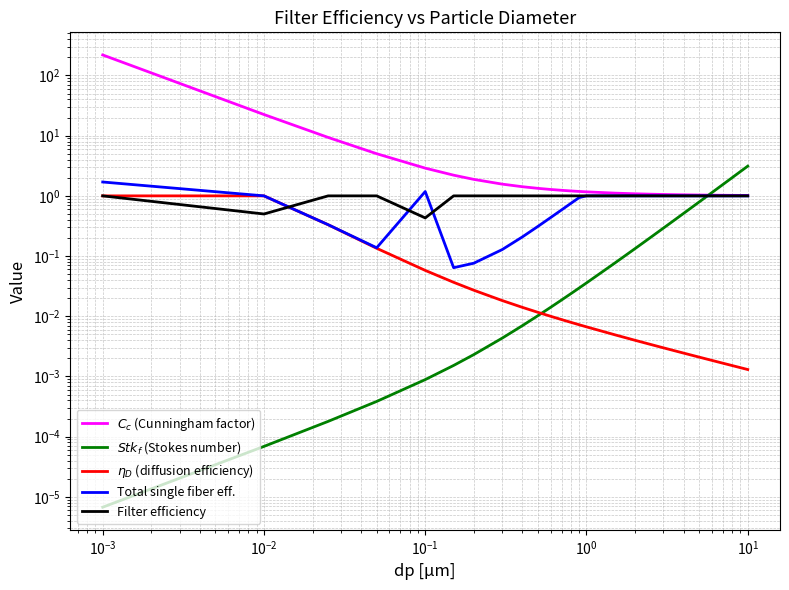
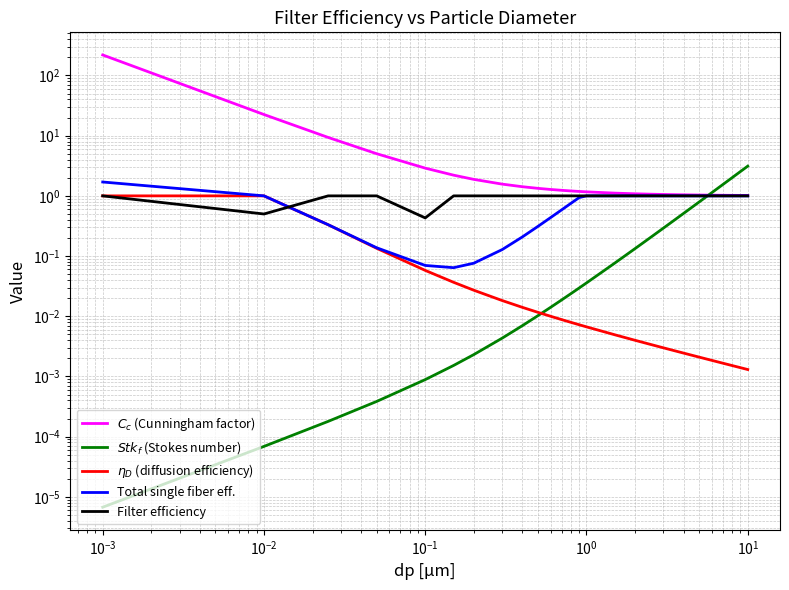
Total single fiber eff., 10^-1: 1.2 -> 0.07
